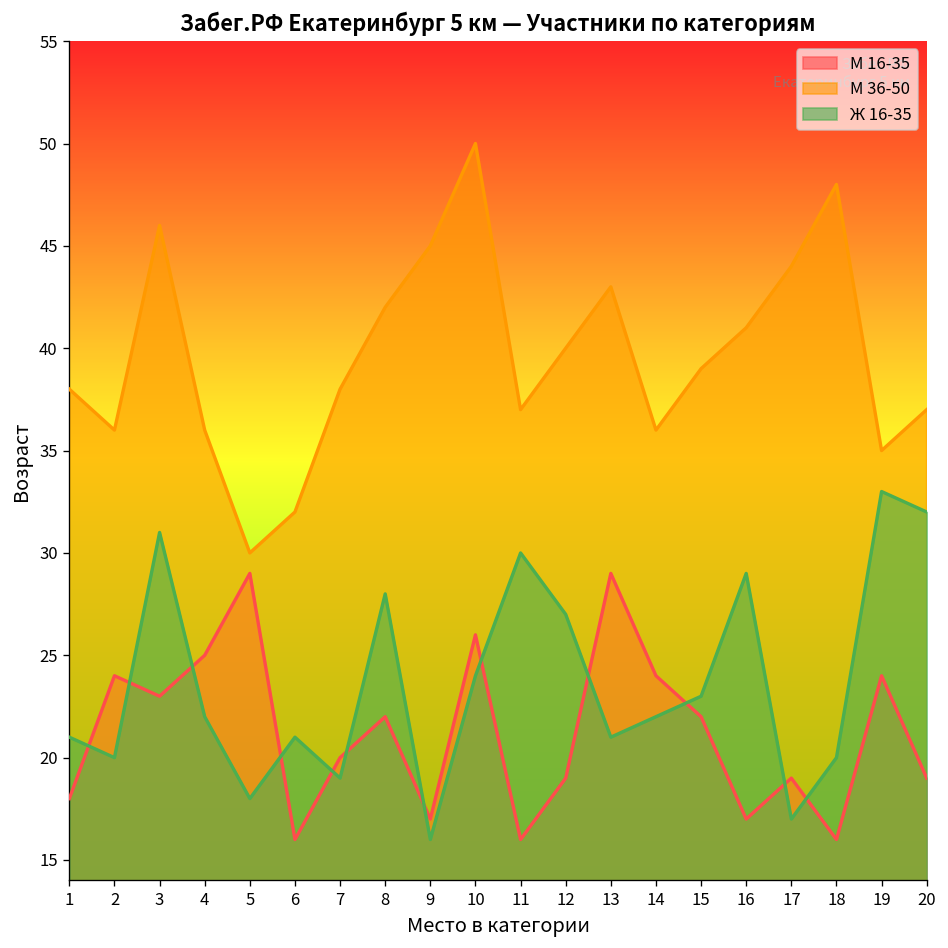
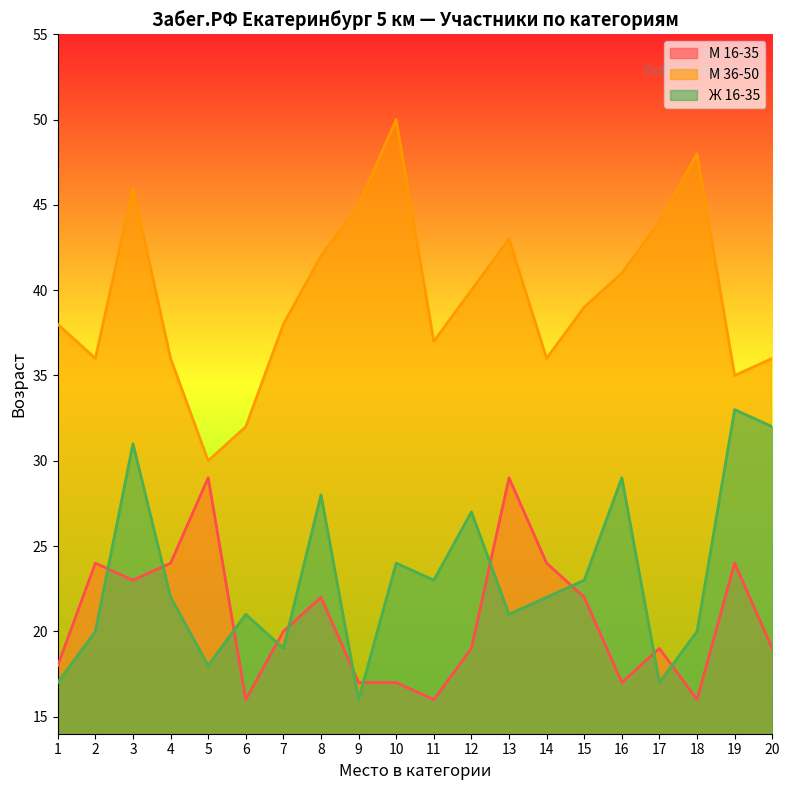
Ж 16-35, 1: 21 -> 17
М 16-35, 4: 25 -> 24
М 16-35, 10: 26 -> 17
Ж 16-35, 11: 30 -> 23
М 36-50, 20: 37 -> 36
